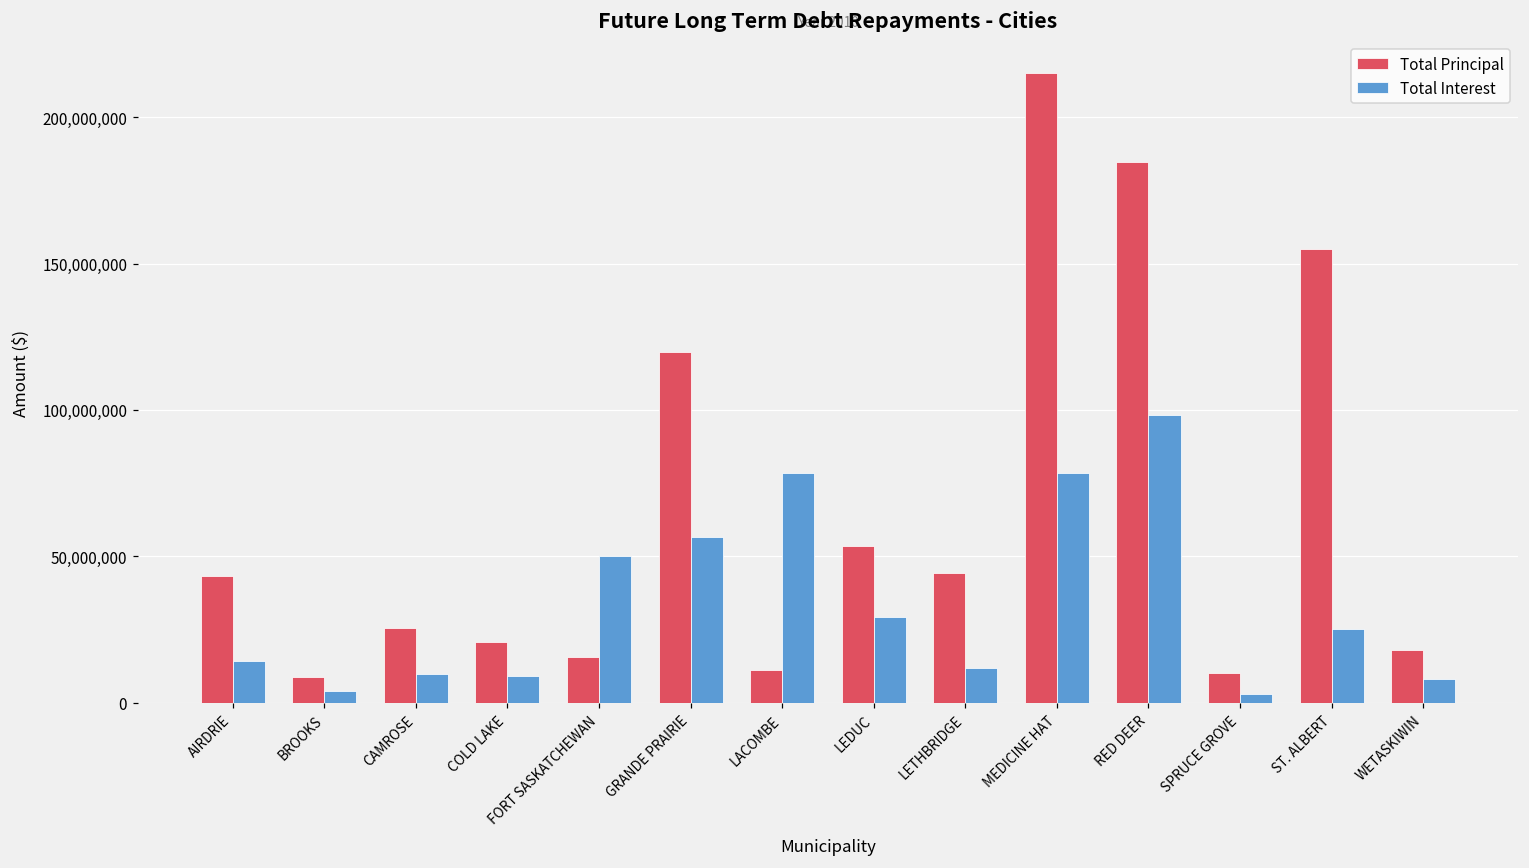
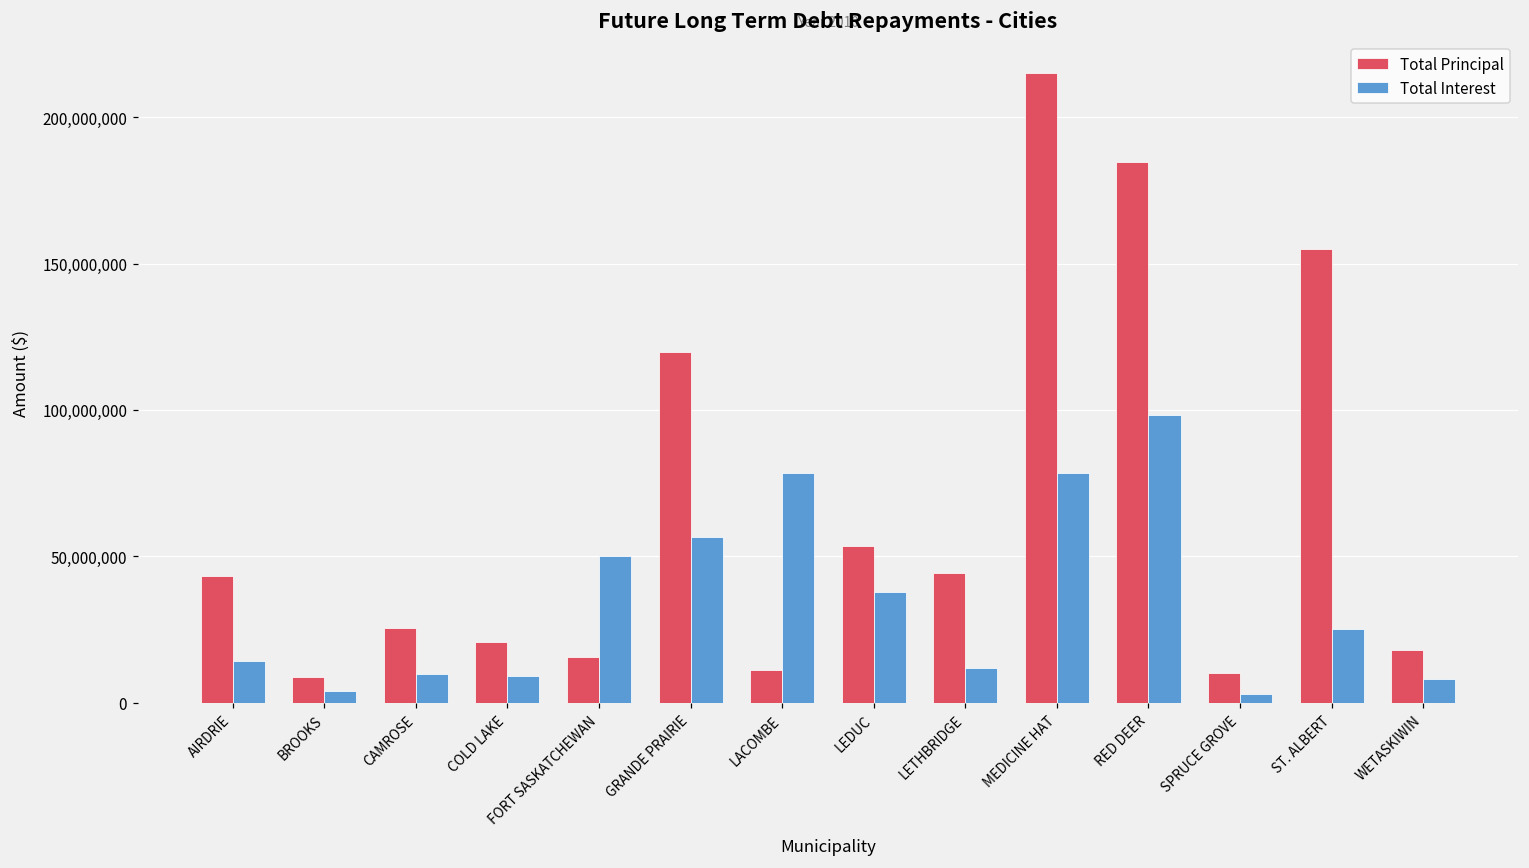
Total Interest, LEDUC: 29,000,000 -> 38,000,000
